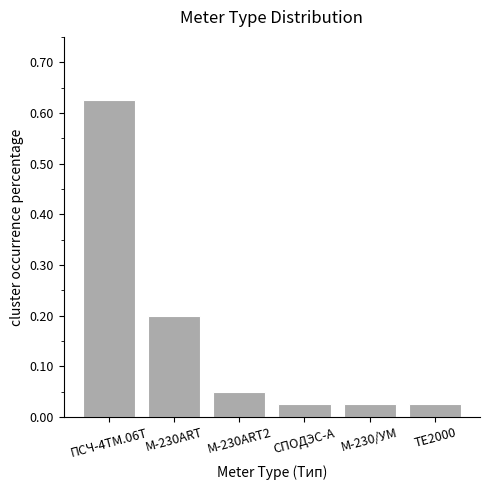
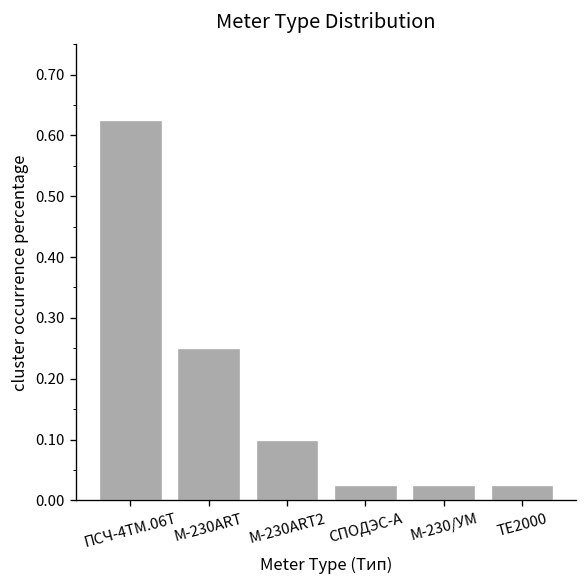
M-230ART: 0.20 -> 0.25
M-230ART2: 0.05 -> 0.10
